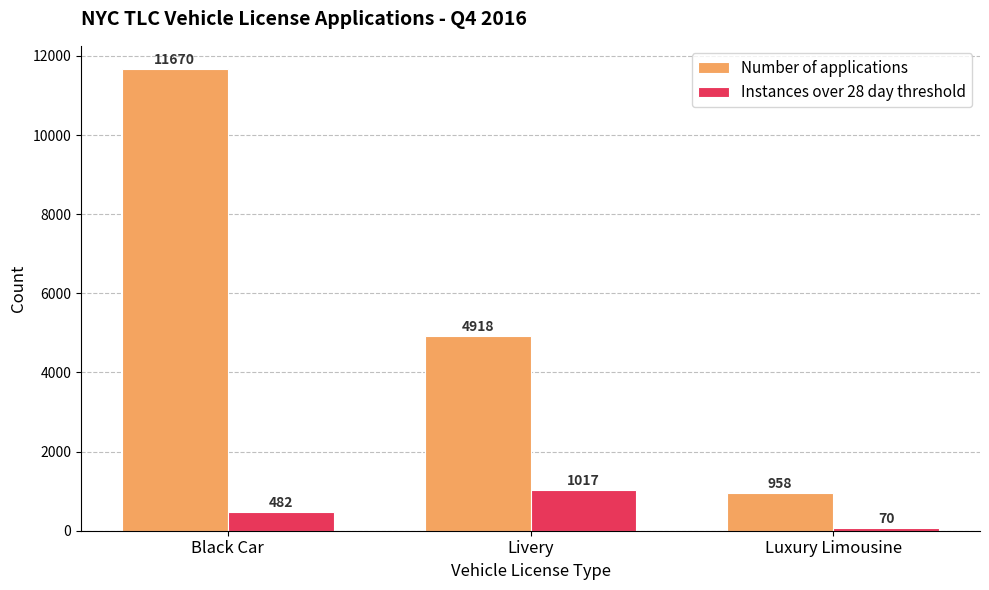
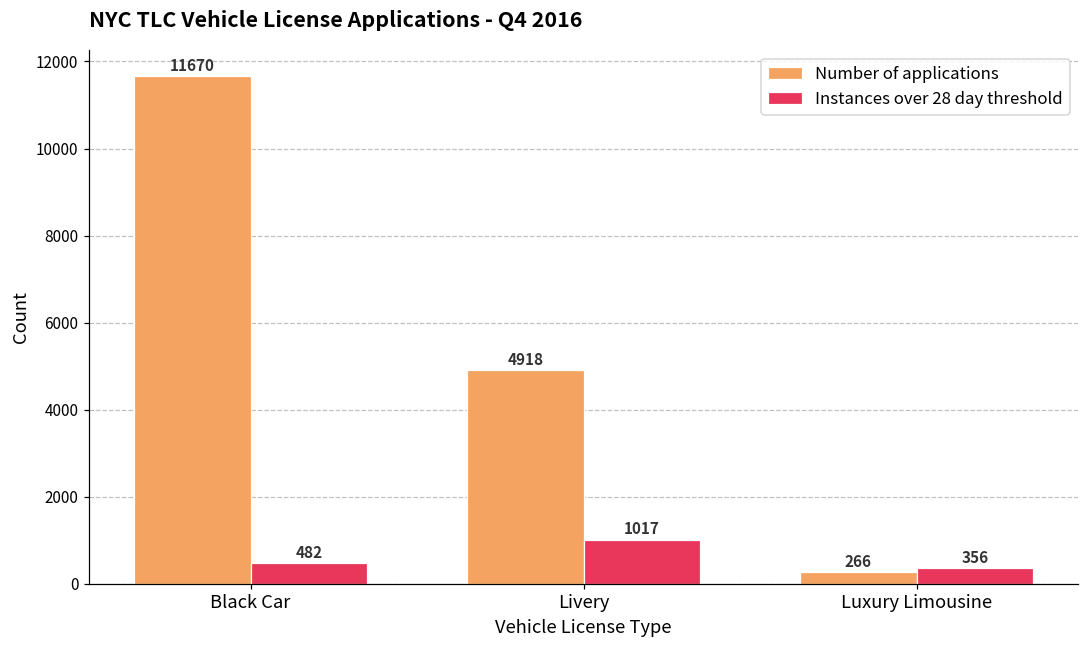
Number of applications, Luxury Limousine: 958 -> 266
Instances over 28 day threshold, Luxury Limousine: 70 -> 356
